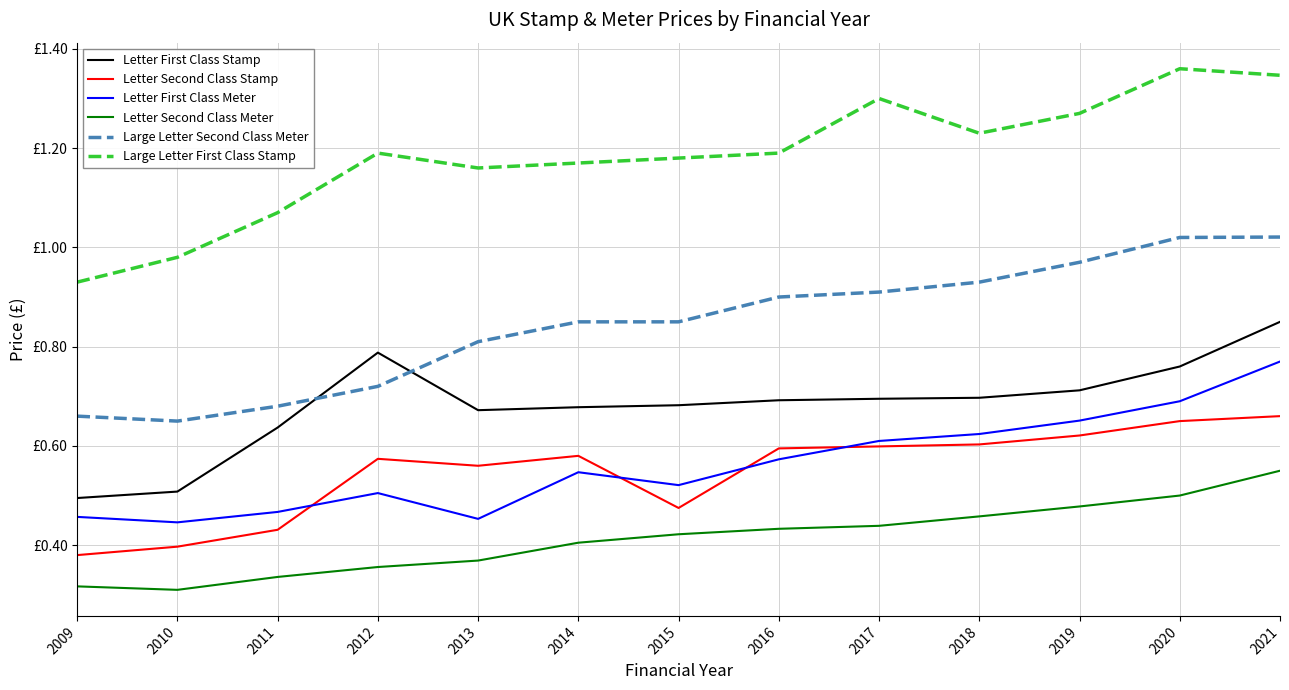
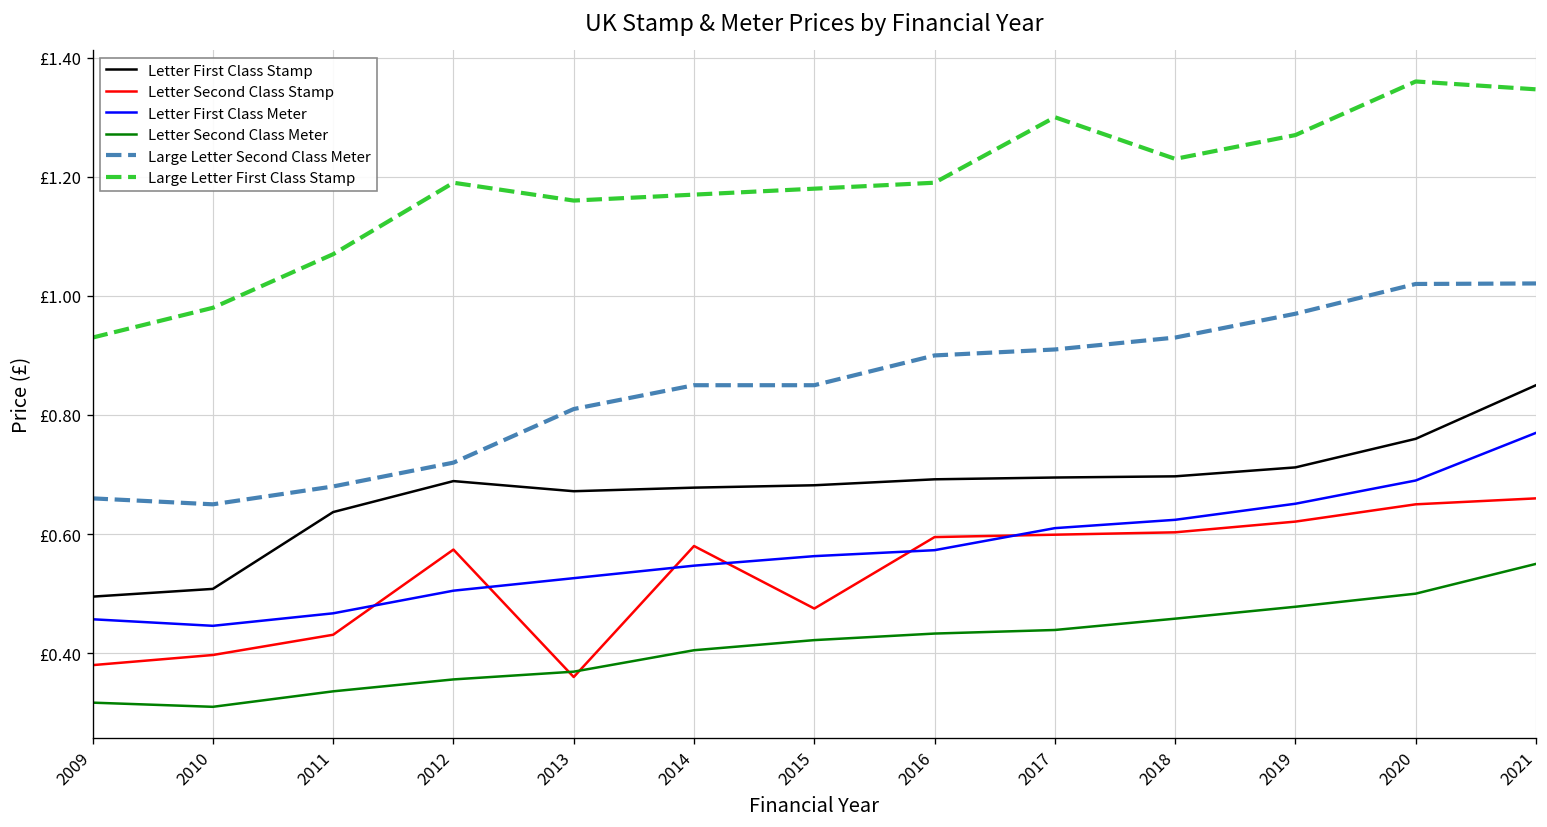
Letter First Class Stamp, 2012: £0.79 -> £0.69
Letter Second Class Stamp, 2013: £0.56 -> £0.36
Letter First Class Meter, 2013: £0.45 -> £0.53
Letter First Class Meter, 2015: £0.52 -> £0.56
